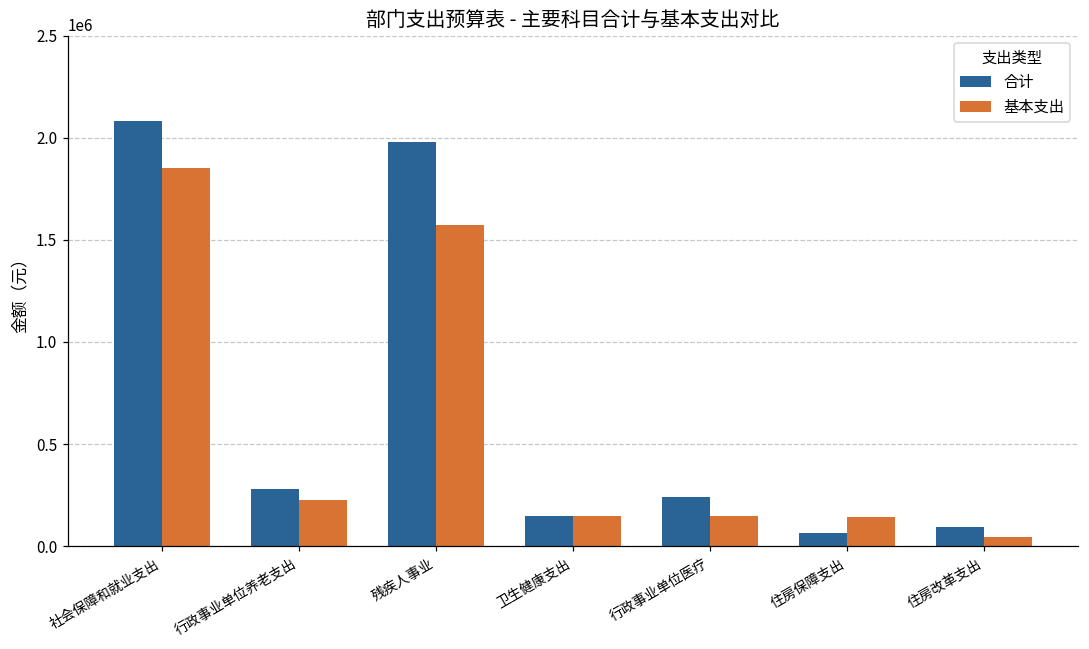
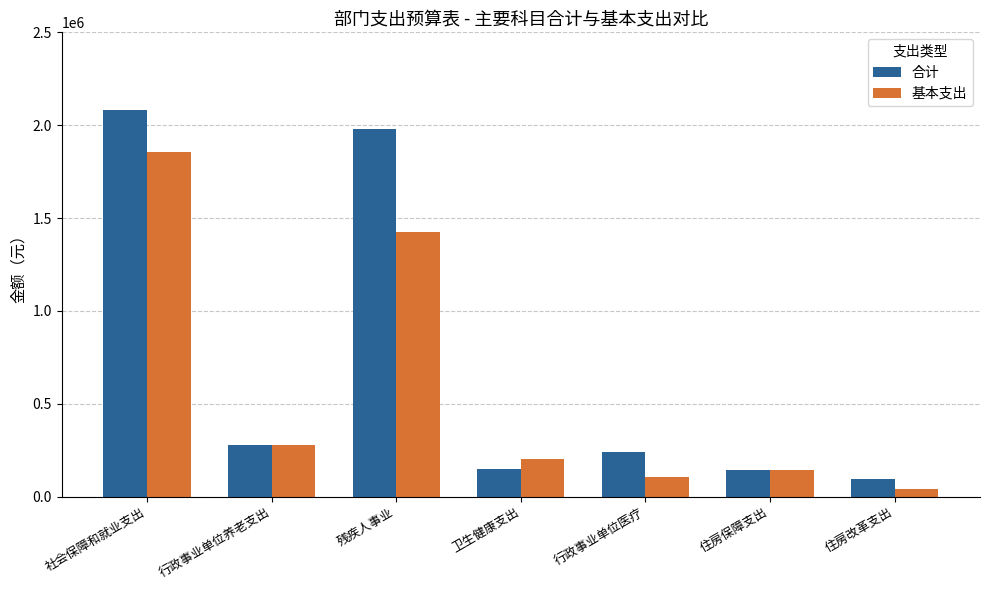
基本支出, 行政事业单位养老支出: 230000 -> 280000
基本支出, 残疾人事业: 1580000 -> 1430000
基本支出, 卫生健康支出: 150000 -> 200000
基本支出, 行政事业单位医疗: 150000 -> 100000
合计, 住房保障支出: 70000 -> 140000
